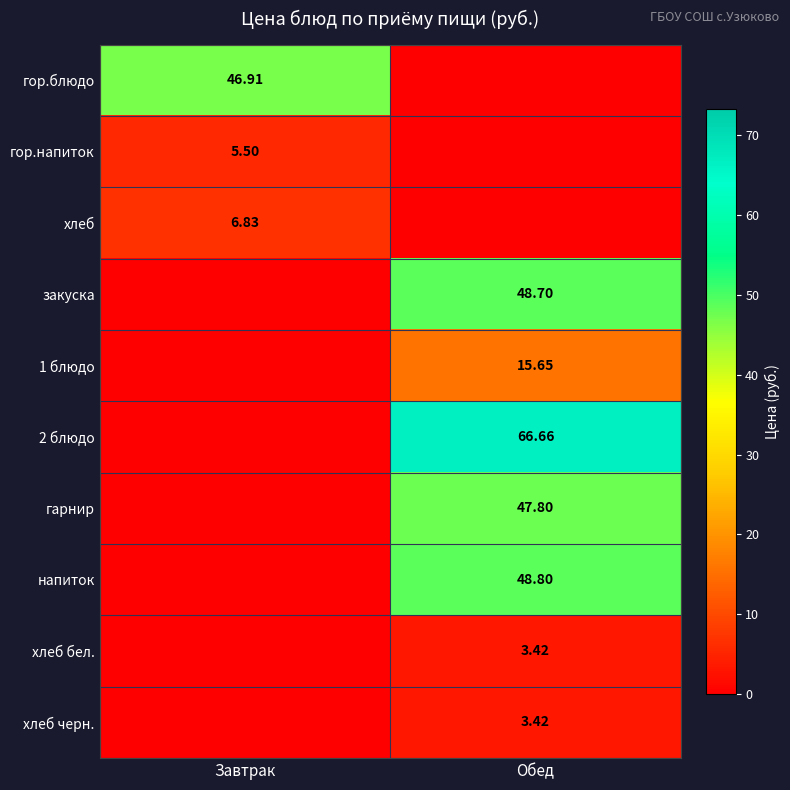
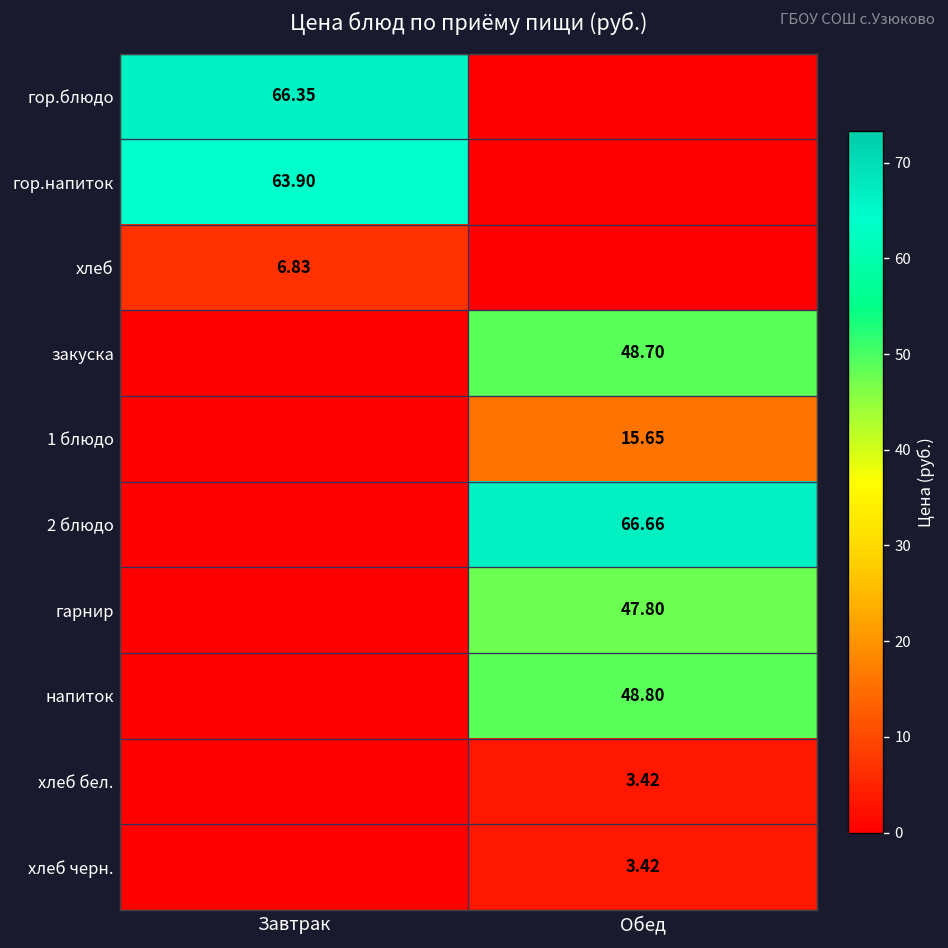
гор.блюдо, Завтрак: 46.91 -> 66.35
гор.напиток, Завтрак: 5.50 -> 63.90
